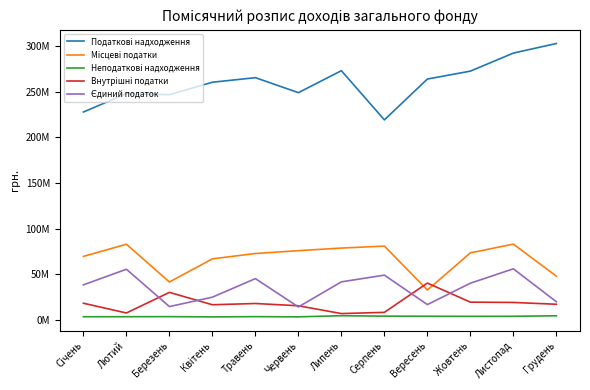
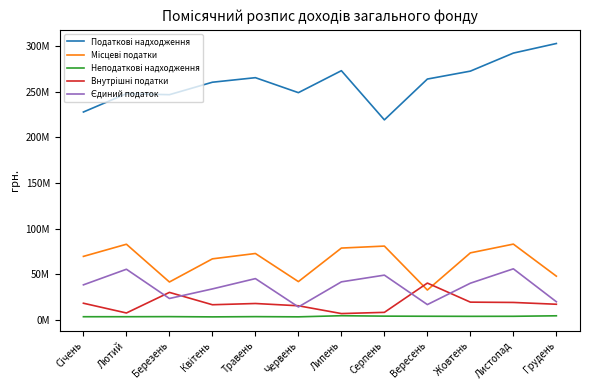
Єдиний податок, Березень: 10000000 -> 20000000
Єдиний податок, Квітень: 20000000 -> 30000000
Місцеві податки, Червень: 80000000 -> 40000000
